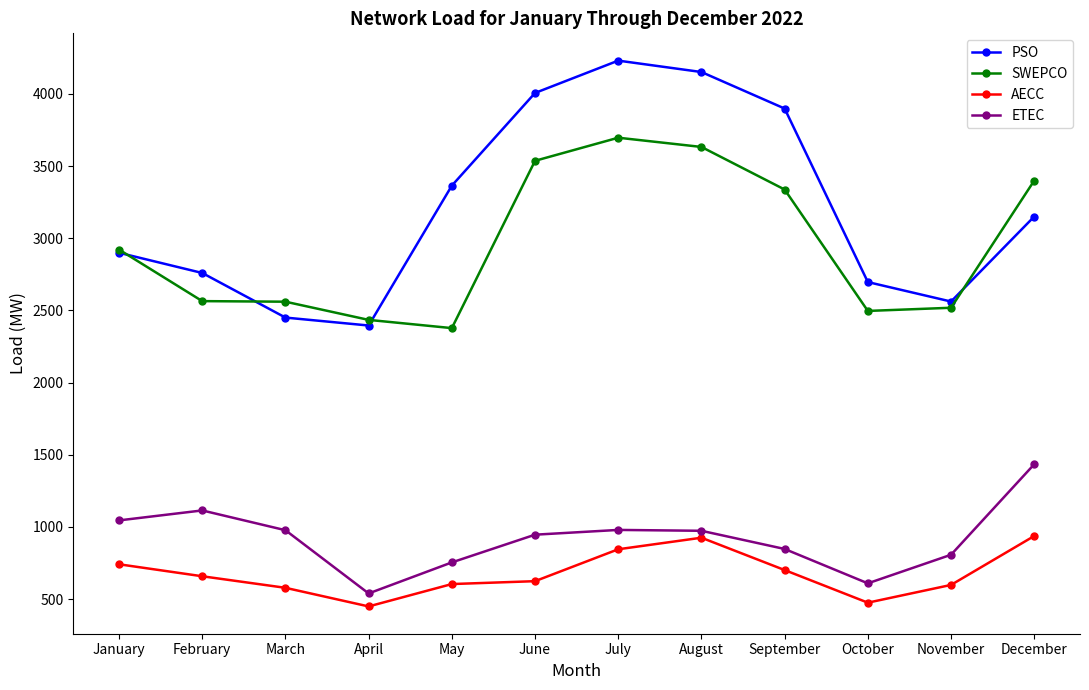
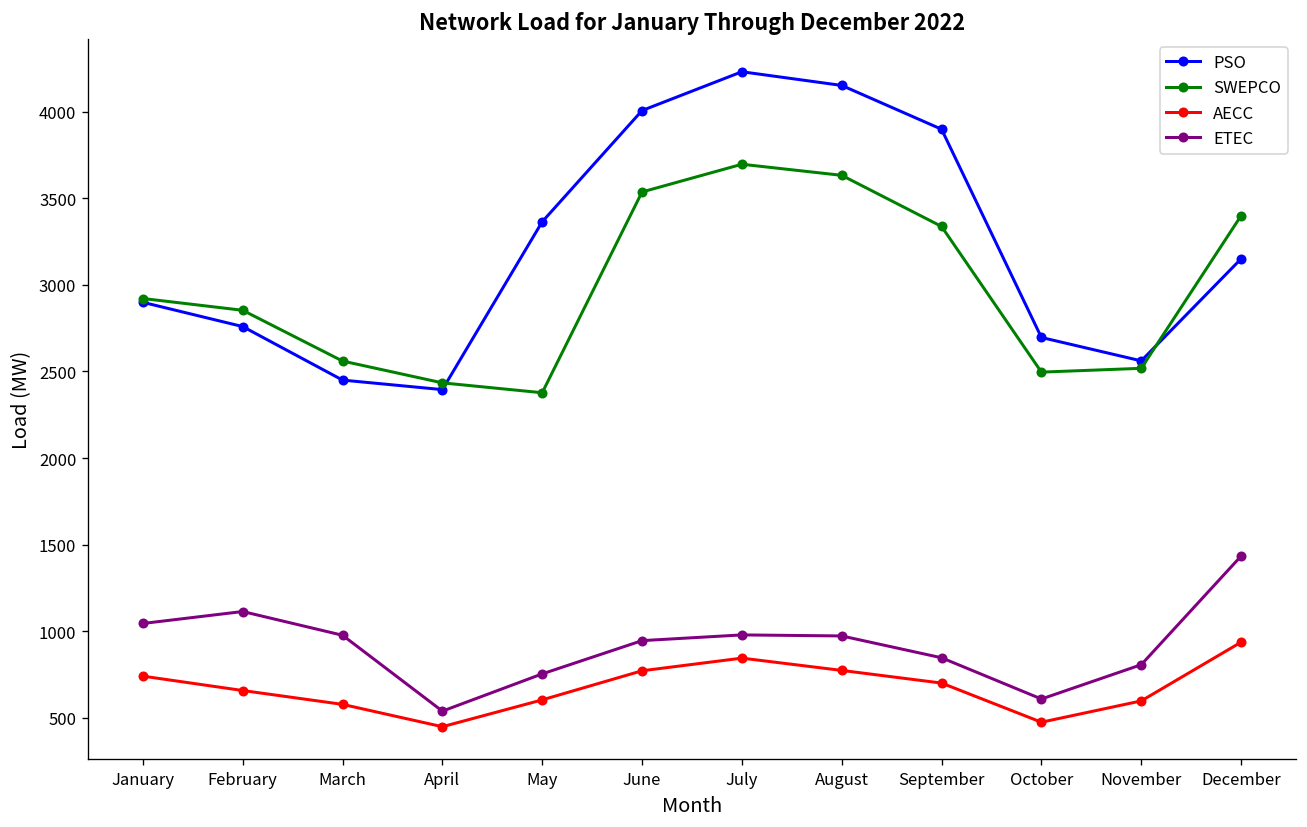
SWEPCO, February: 2560 -> 2850
AECC, June: 620 -> 770
AECC, August: 930 -> 770
